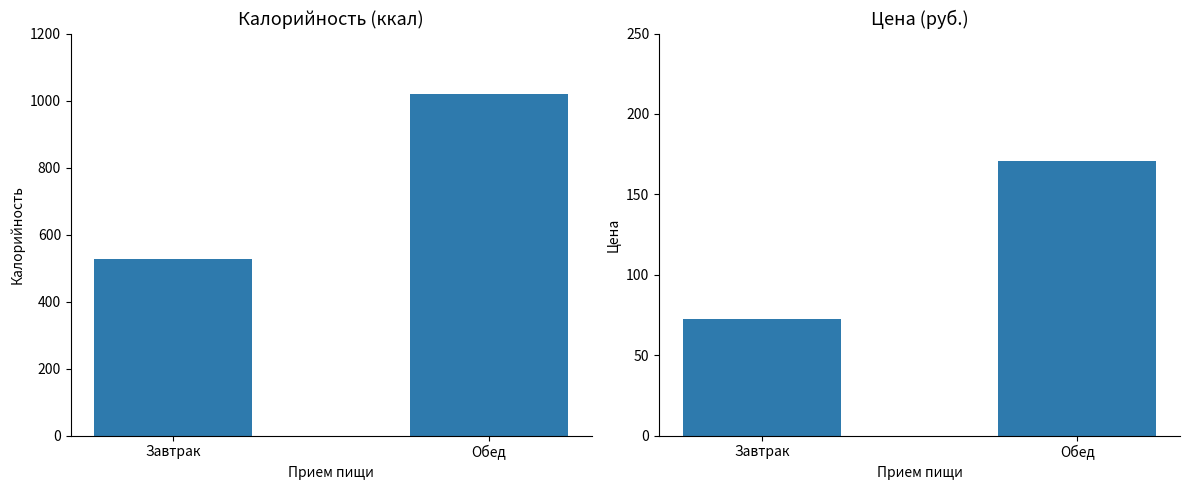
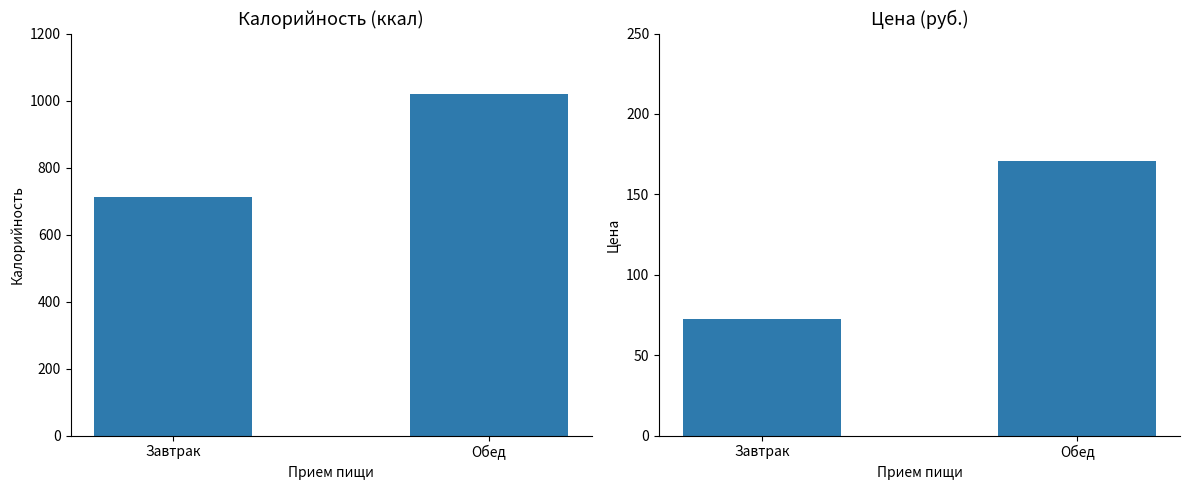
Калорийность (ккал), Завтрак: 530 -> 710
